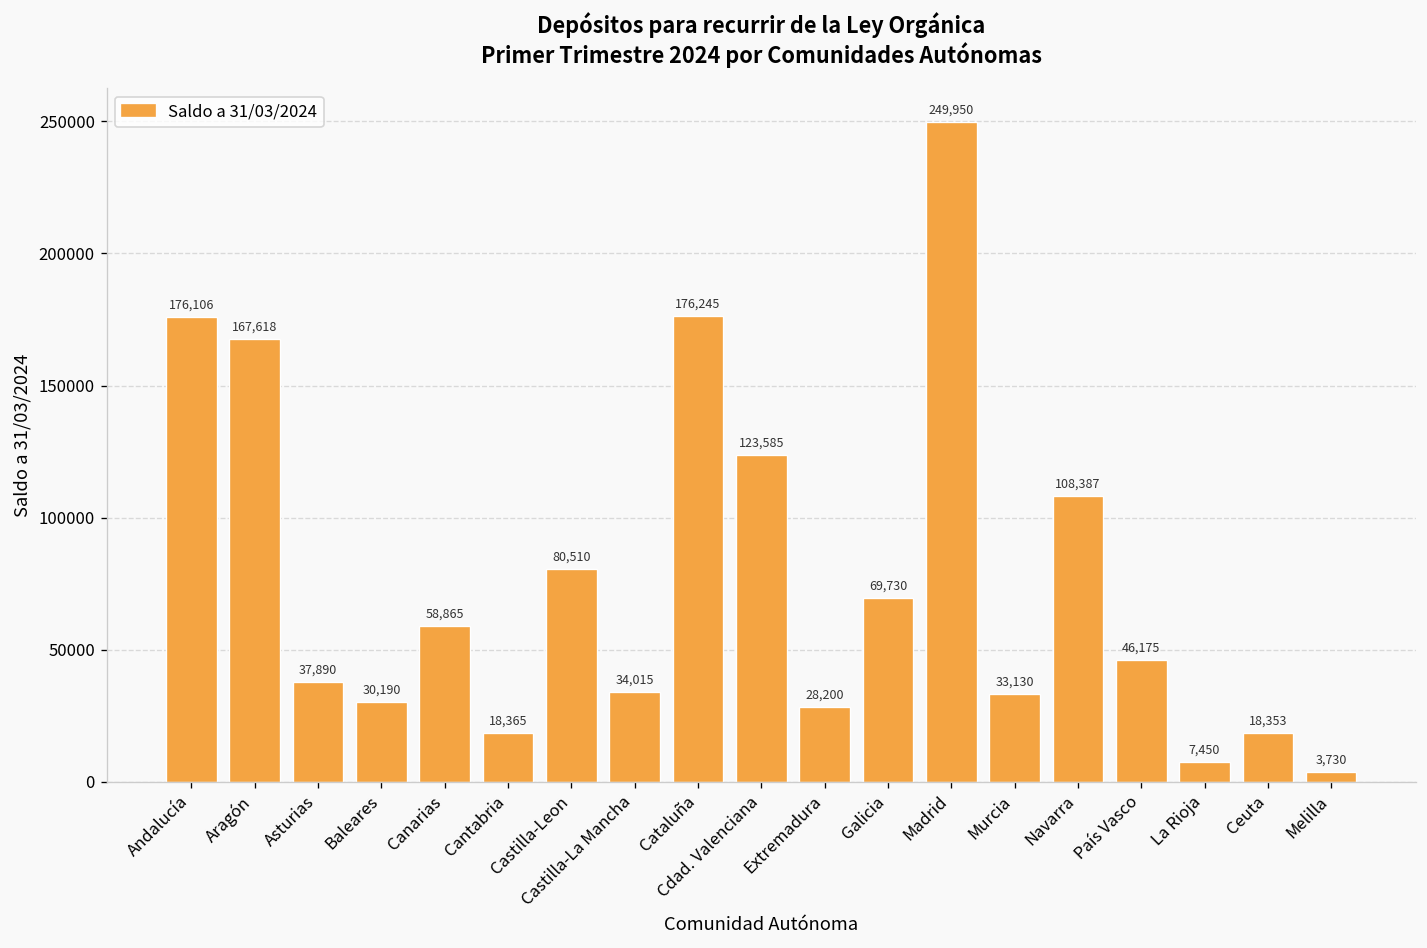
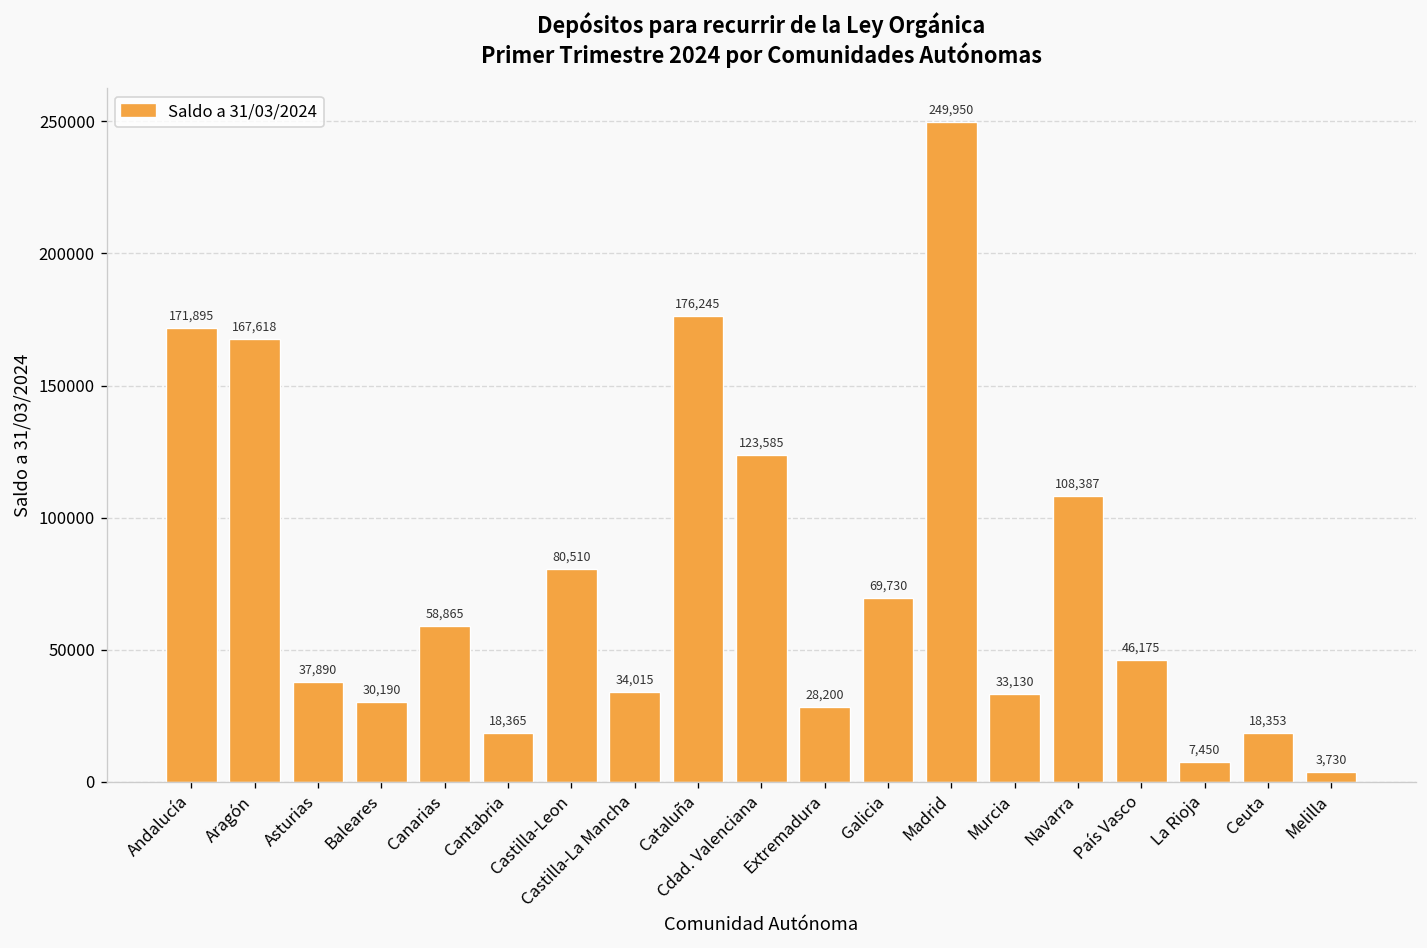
Andalucía: 176,106 -> 171,895
